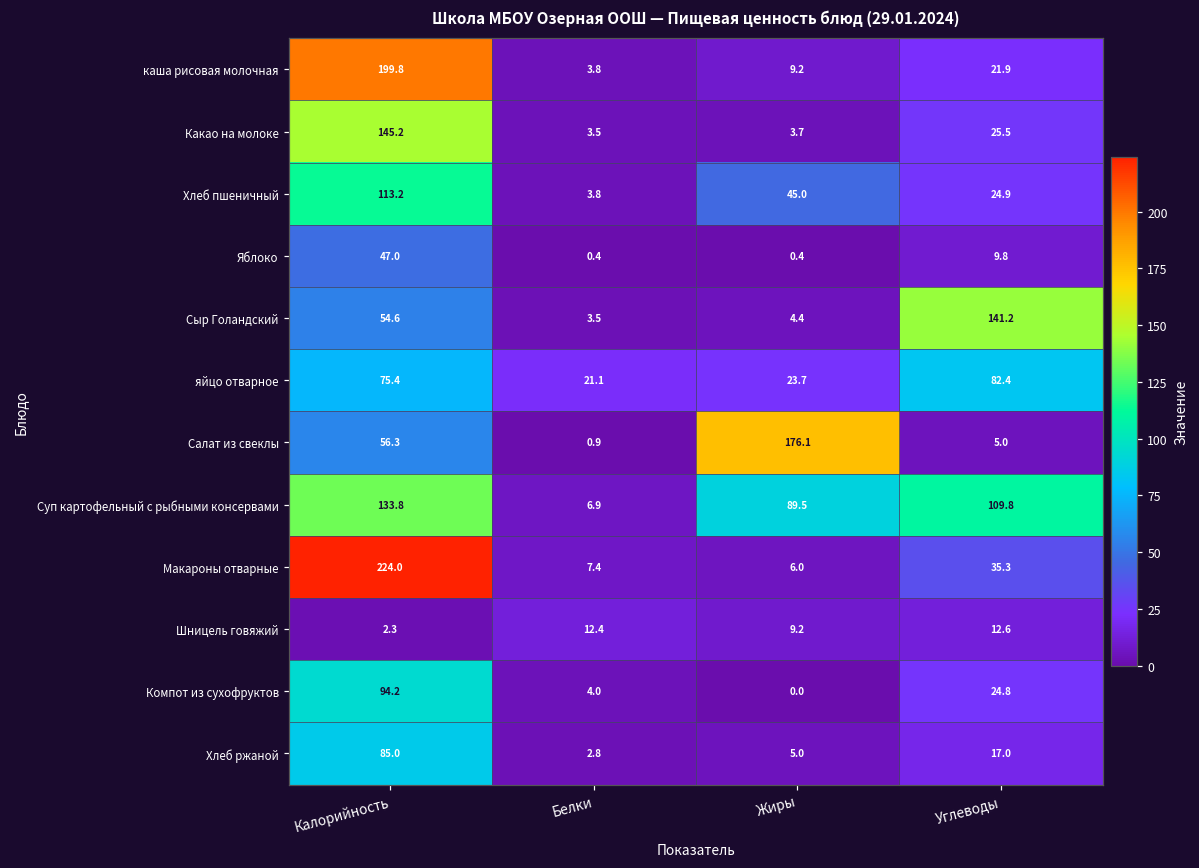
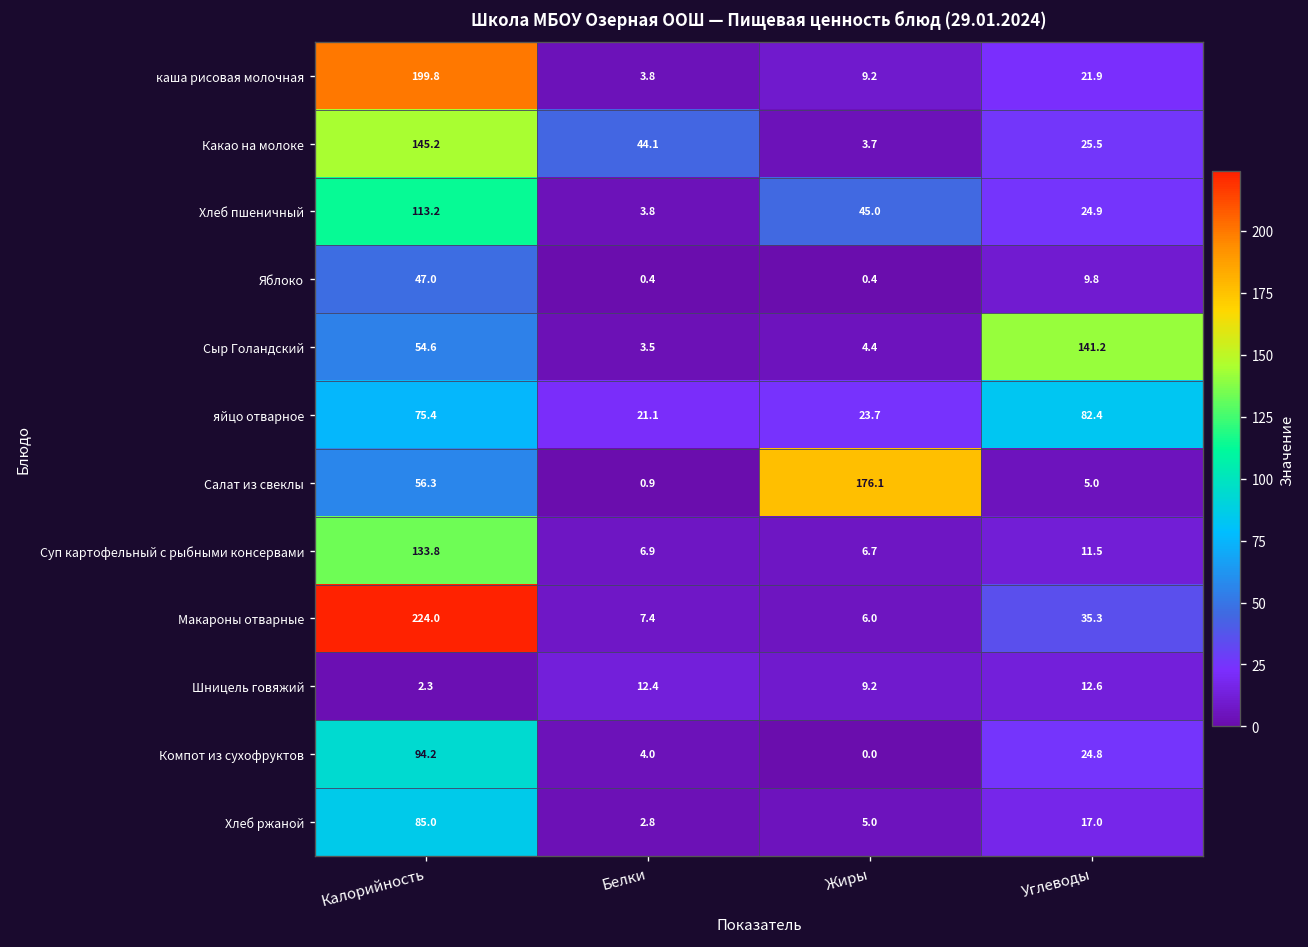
Какао на молоке, Белки: 3.5 -> 44.1
Суп картофельный с рыбными консервами, Жиры: 89.5 -> 6.7
Суп картофельный с рыбными консервами, Углеводы: 109.8 -> 11.5
